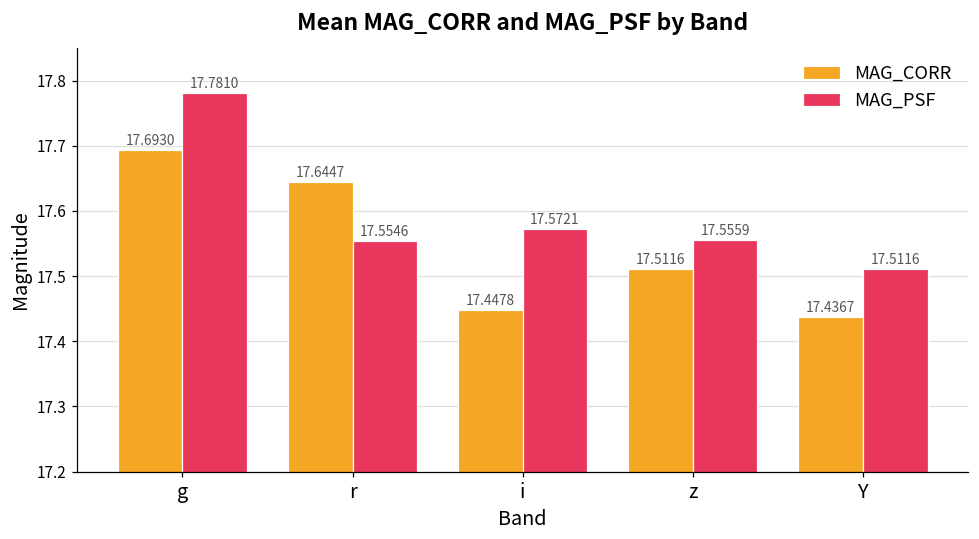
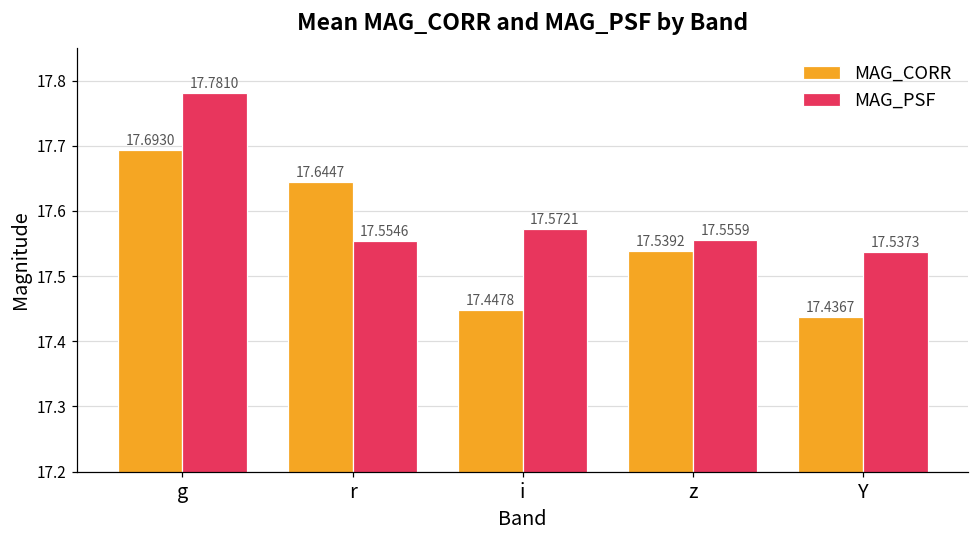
MAG_CORR, z: 17.5116 -> 17.5392
MAG_PSF, Y: 17.5116 -> 17.5373
